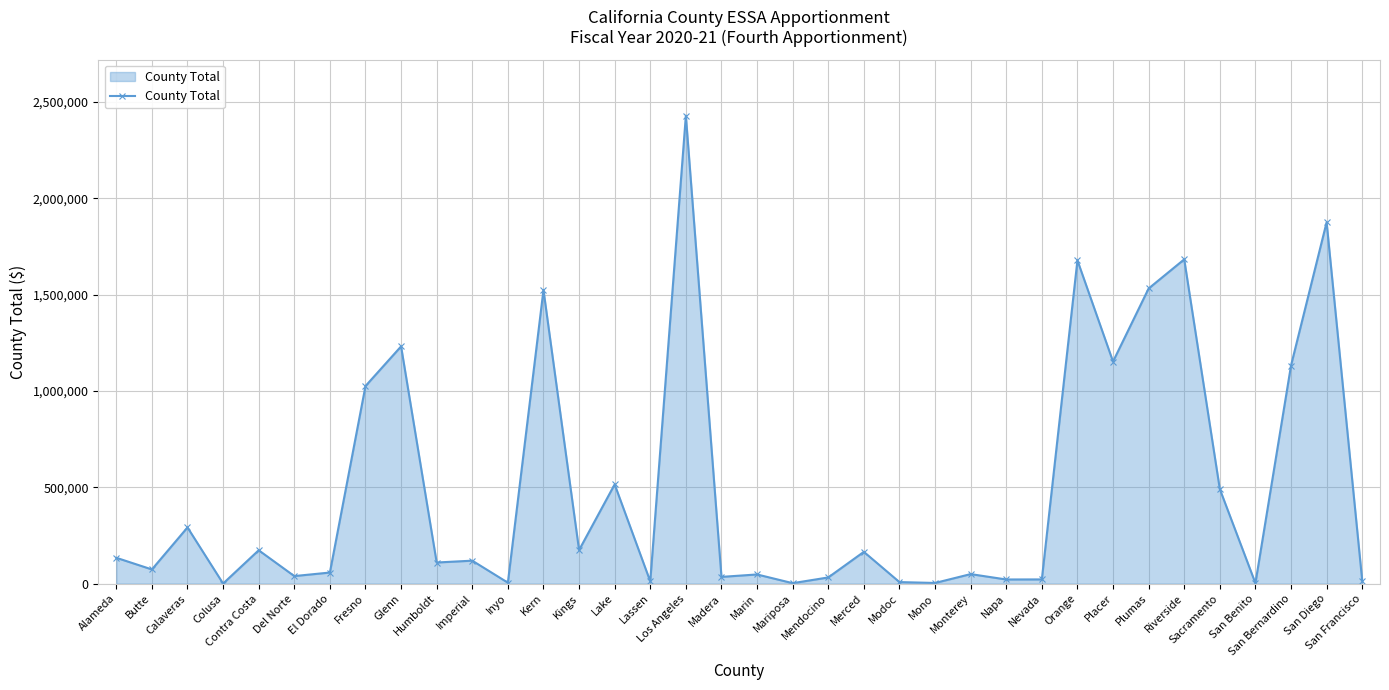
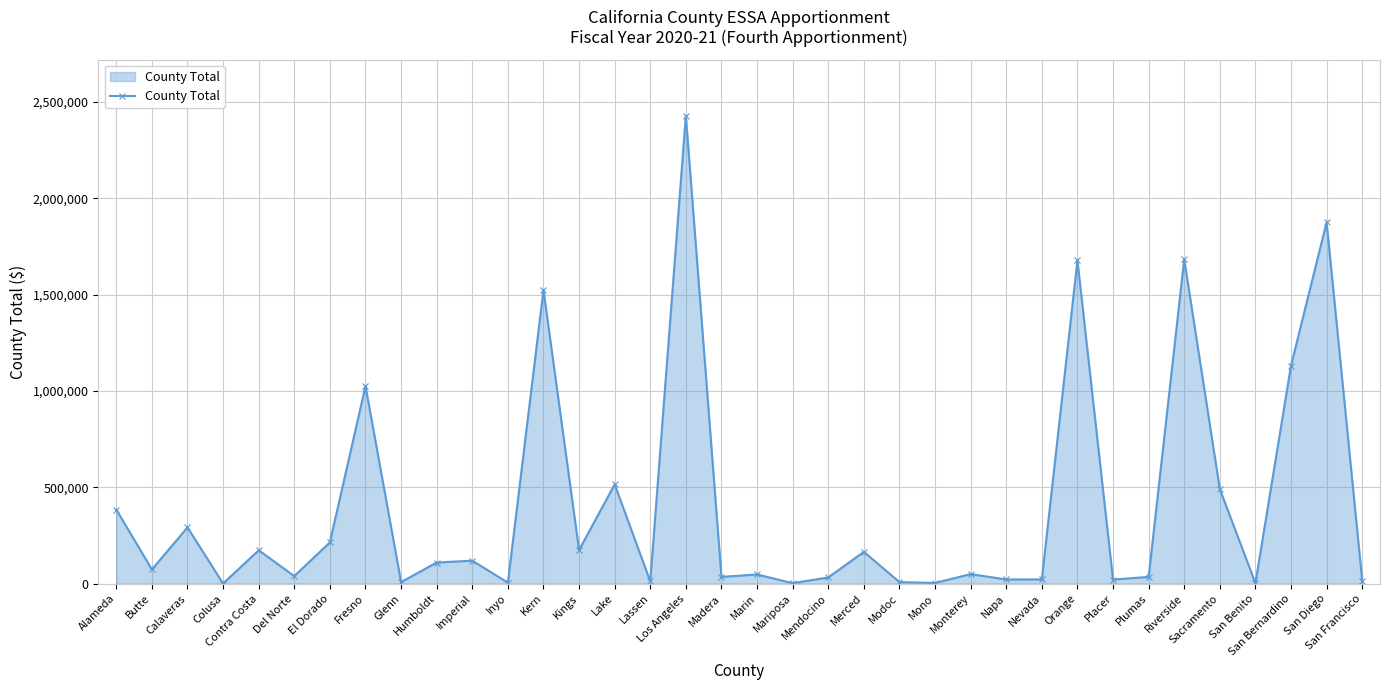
Alameda: 130,000 -> 380,000
El Dorado: 60,000 -> 210,000
Glenn: 1,230,000 -> 10,000
Placer: 1,150,000 -> 20,000
Plumas: 1,530,000 -> 30,000
